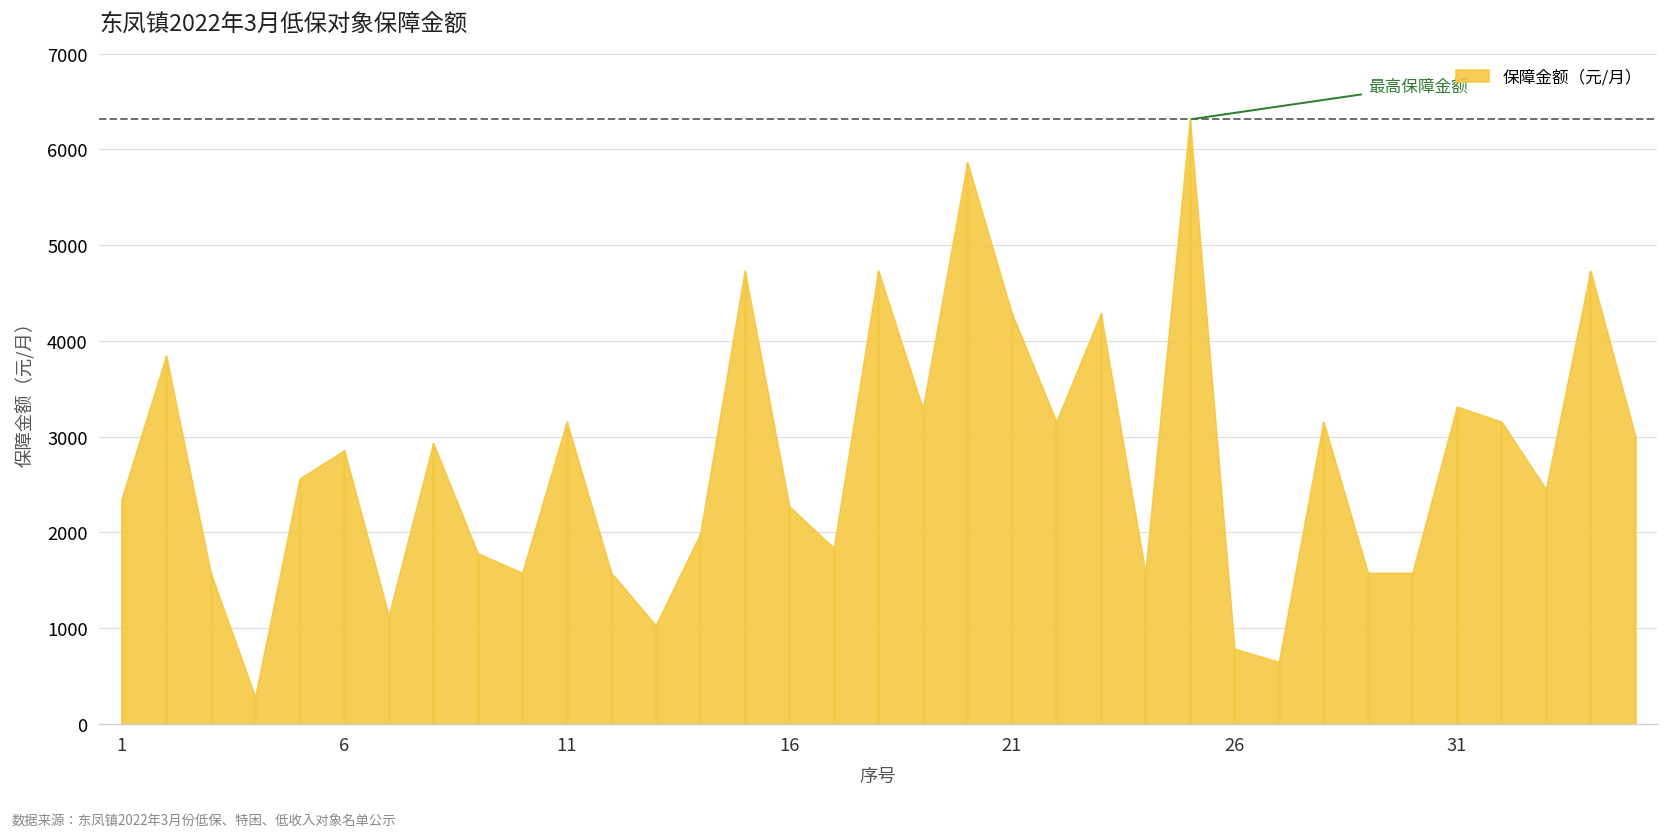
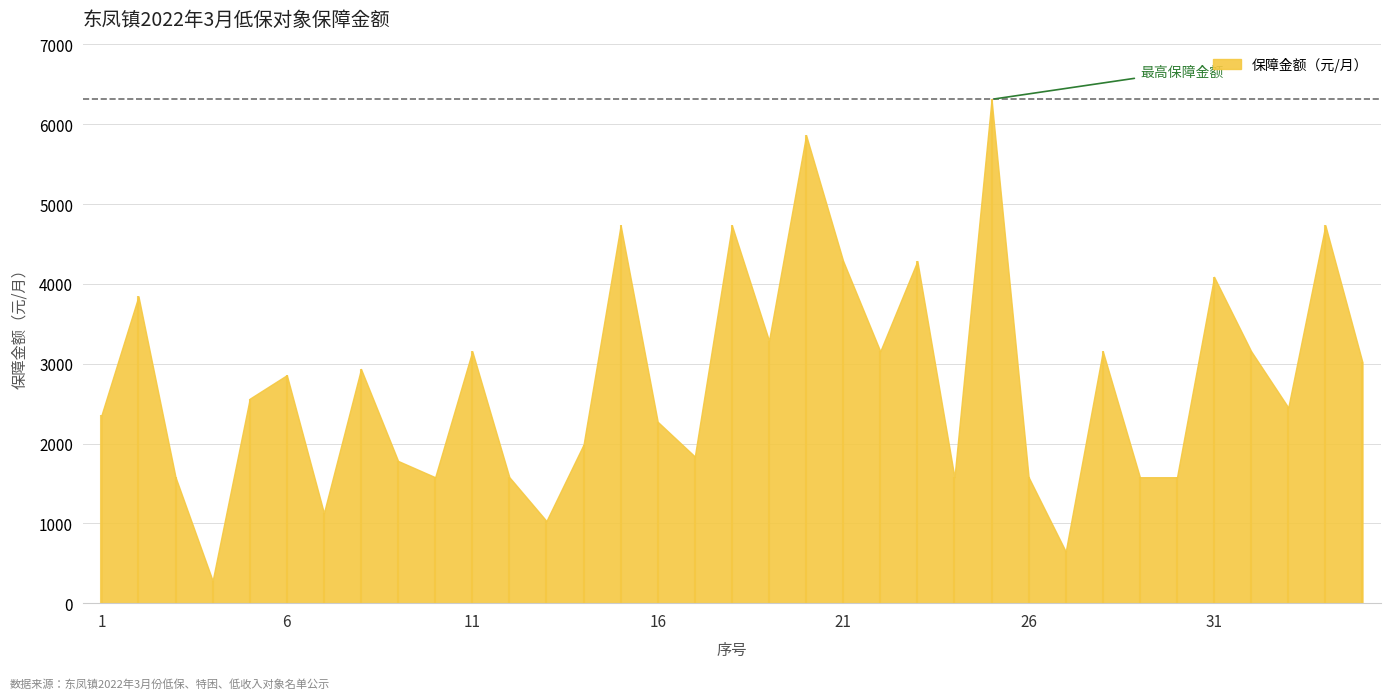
26: 800 -> 1600
31: 3300 -> 4100
